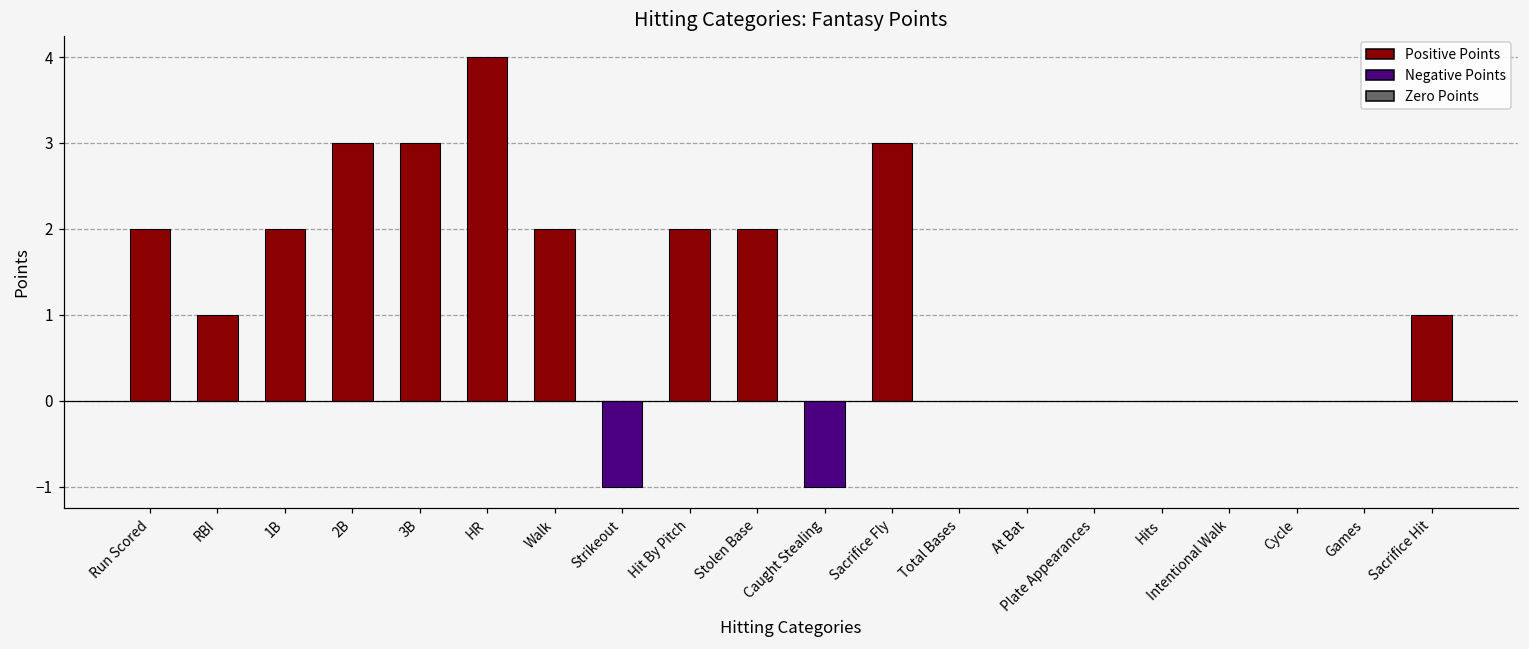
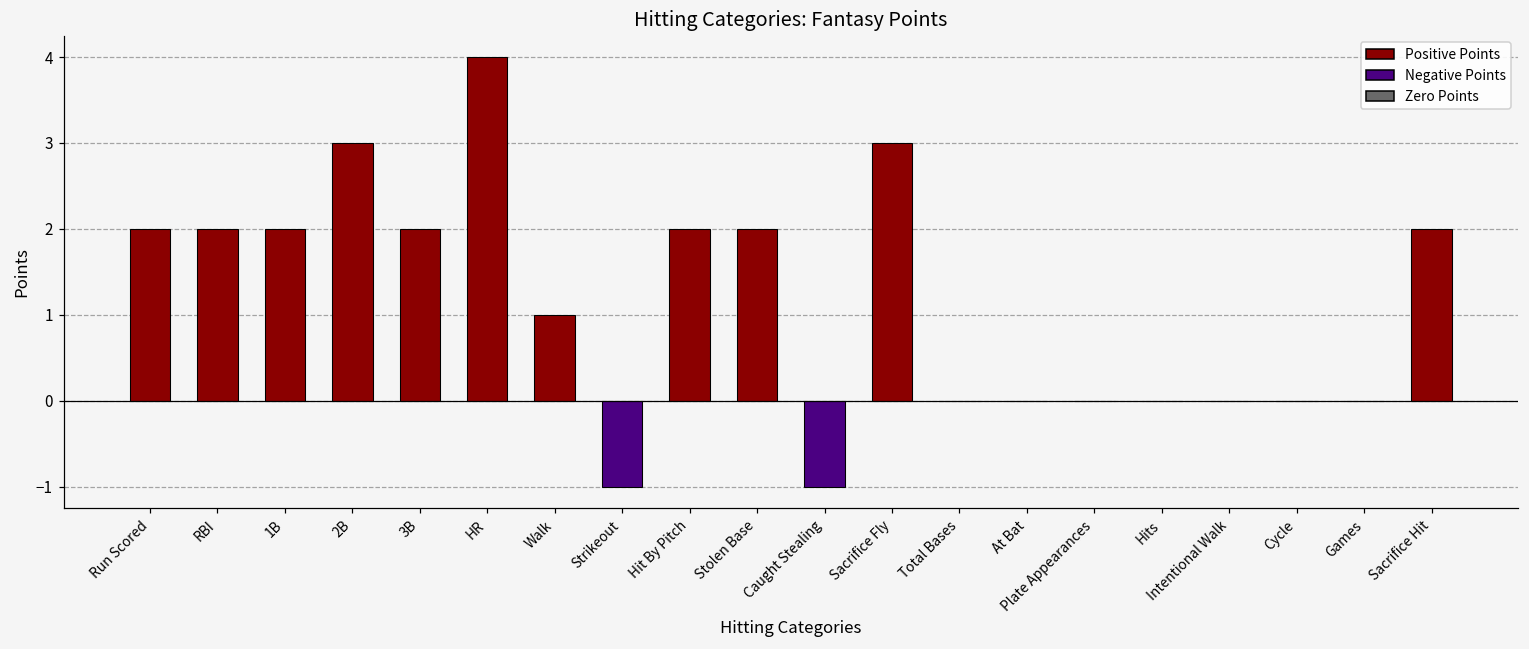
RBI: 1 -> 2
3B: 3 -> 2
Walk: 2 -> 1
Sacrifice Hit: 1 -> 2
